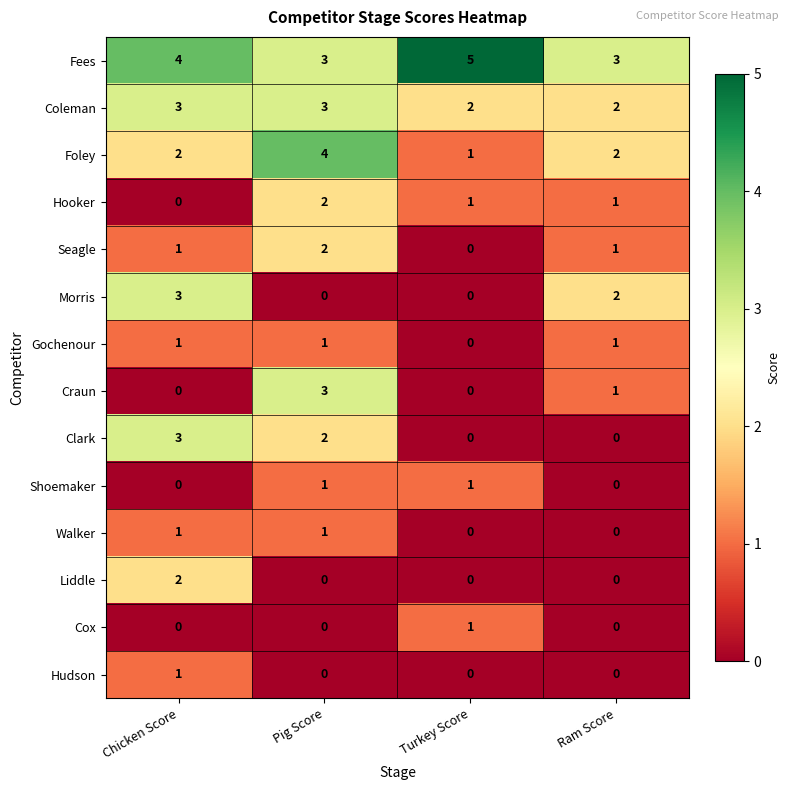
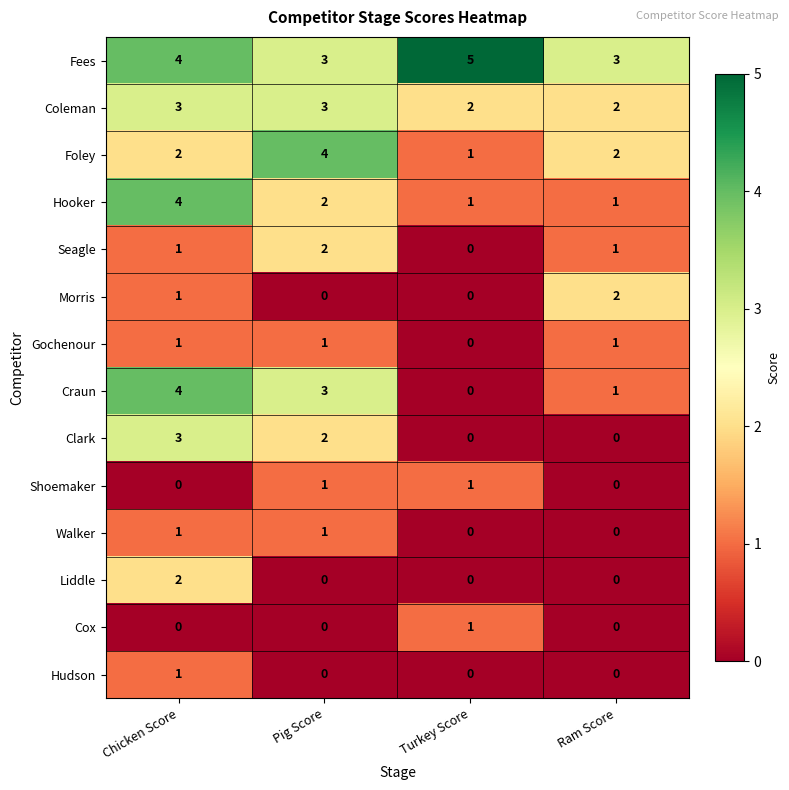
Hooker, Chicken Score: 0 -> 4
Morris, Chicken Score: 3 -> 1
Craun, Chicken Score: 0 -> 4
